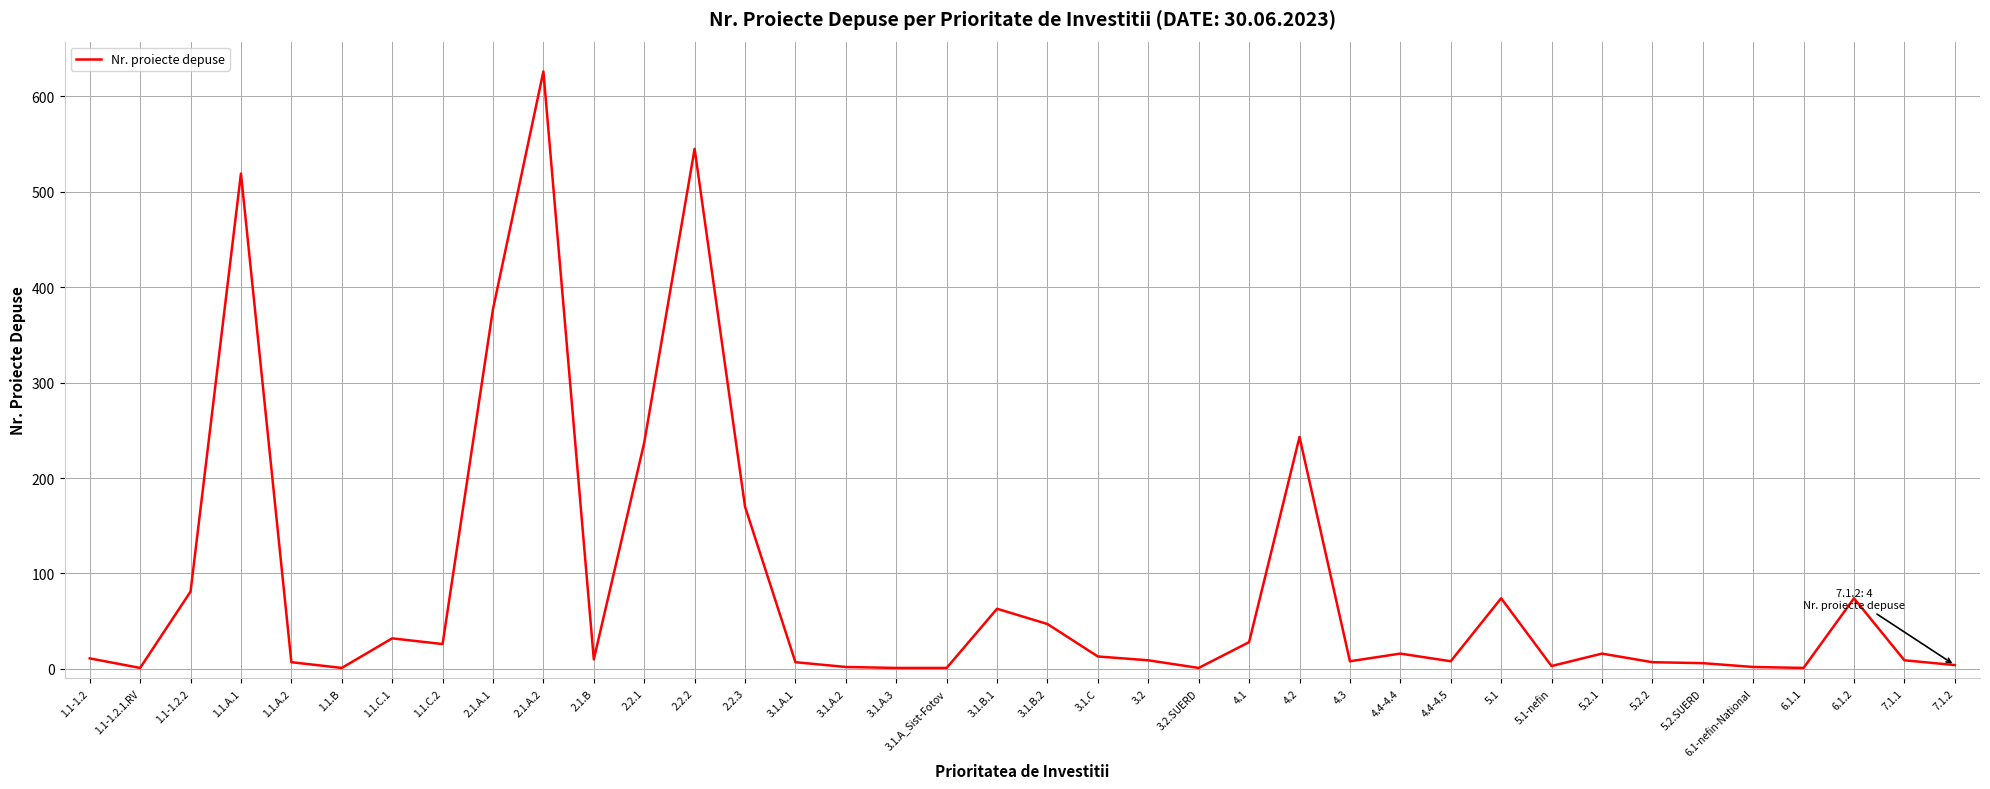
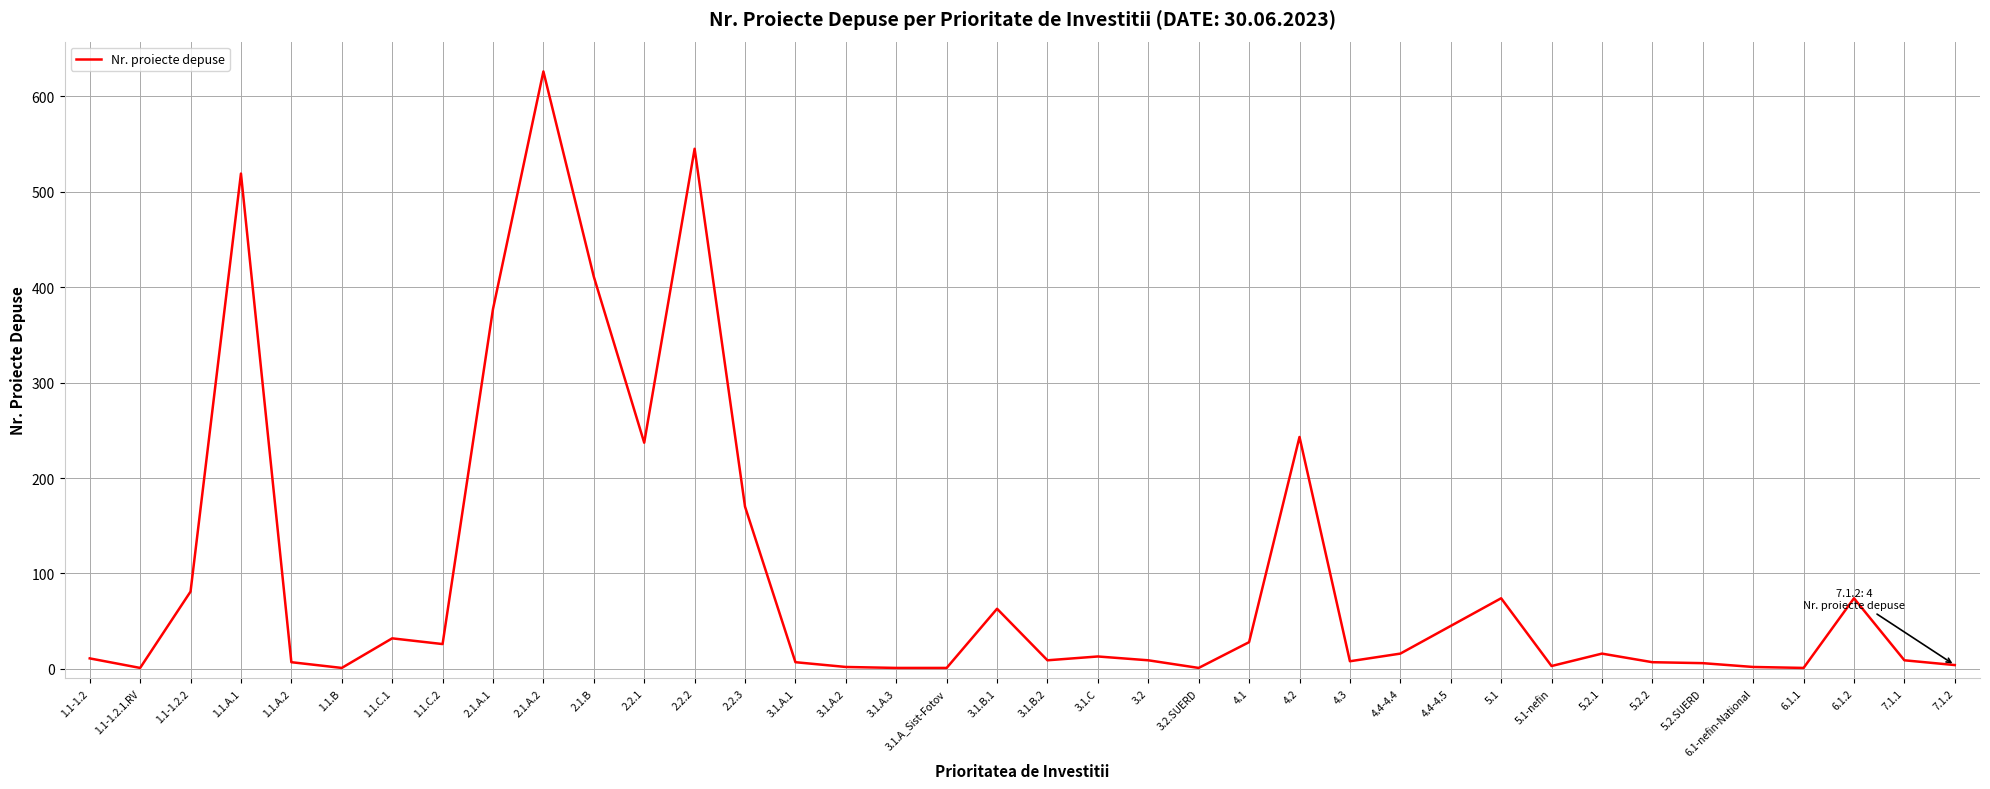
2.1.B: 10 -> 410
3.1.B.2: 50 -> 10
4.4-4.5: 10 -> 50
